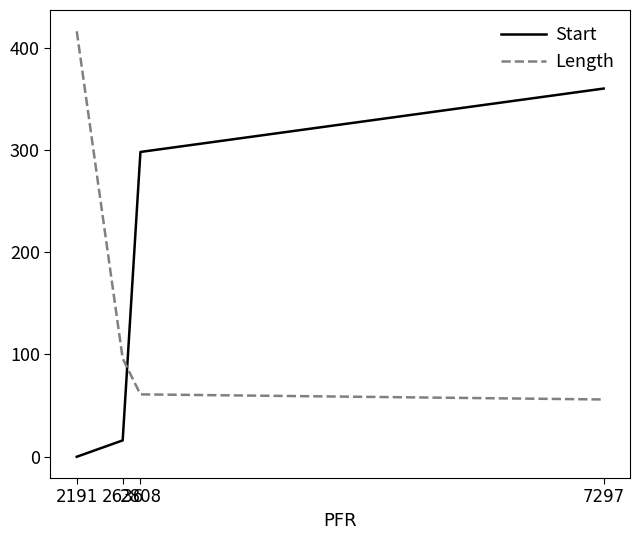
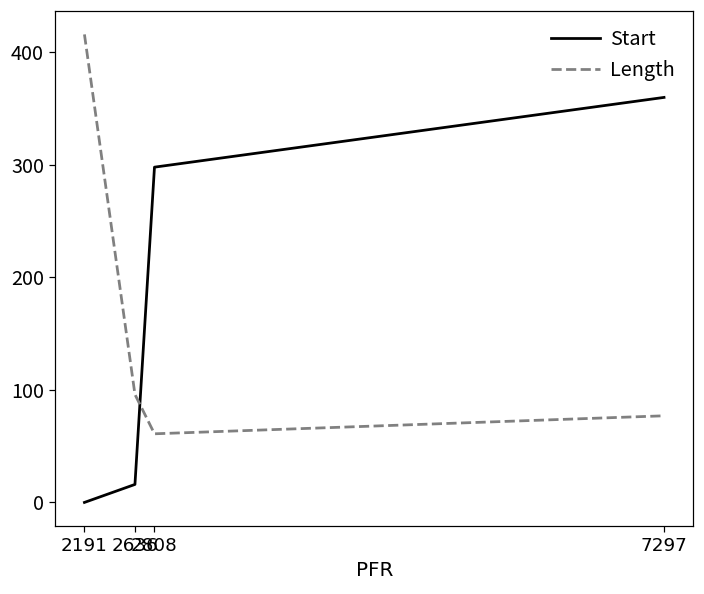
Length, 7297: 56 -> 77
